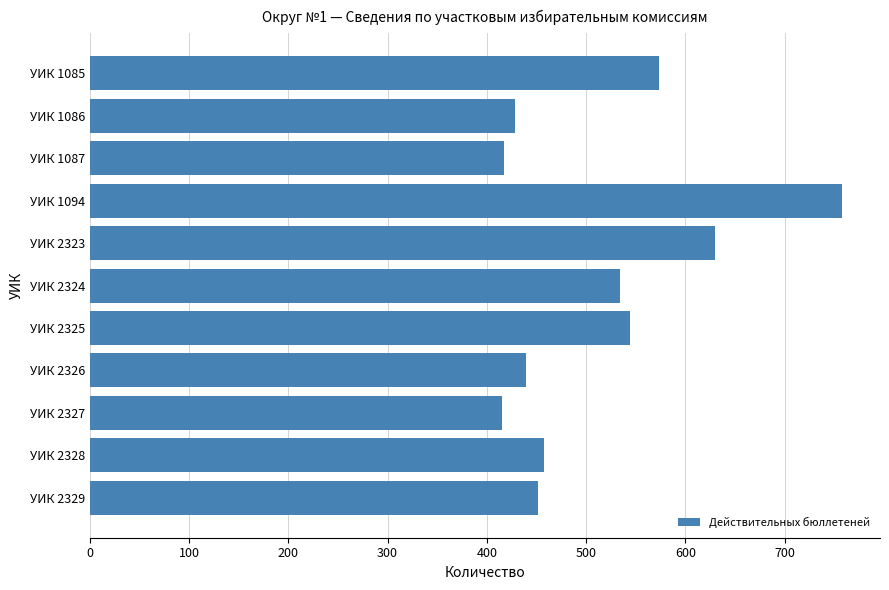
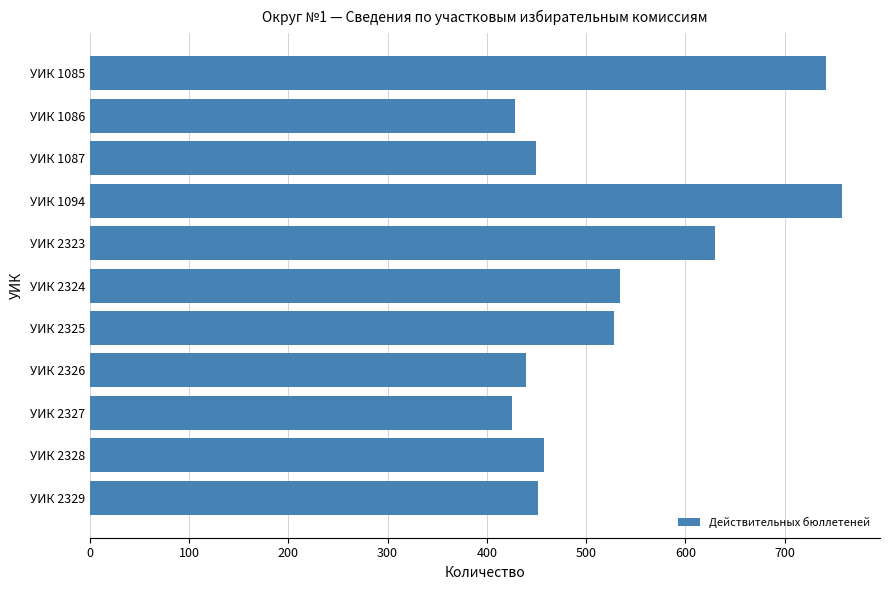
УИК 1085: 570 -> 740
УИК 1087: 420 -> 450
УИК 2325: 540 -> 530
УИК 2327: 420 -> 430
